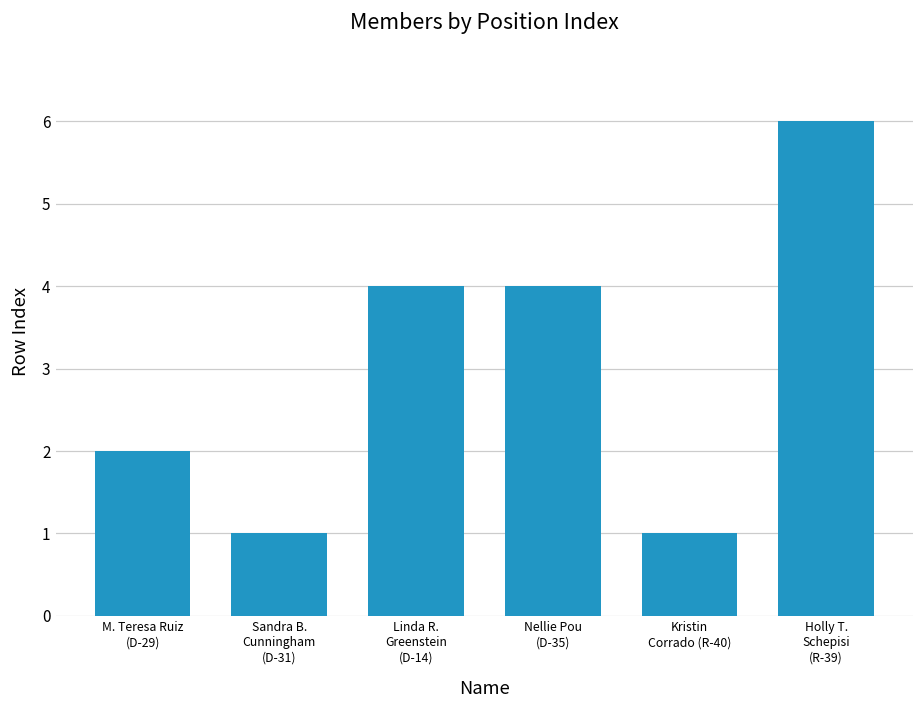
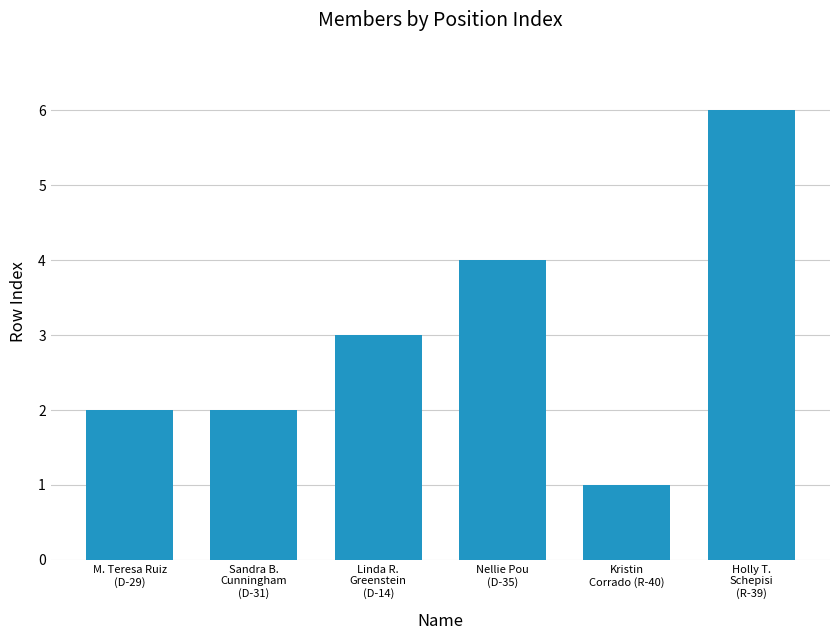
Sandra B. Cunningham (D-31): 1 -> 2
Linda R. Greenstein (D-14): 4 -> 3
